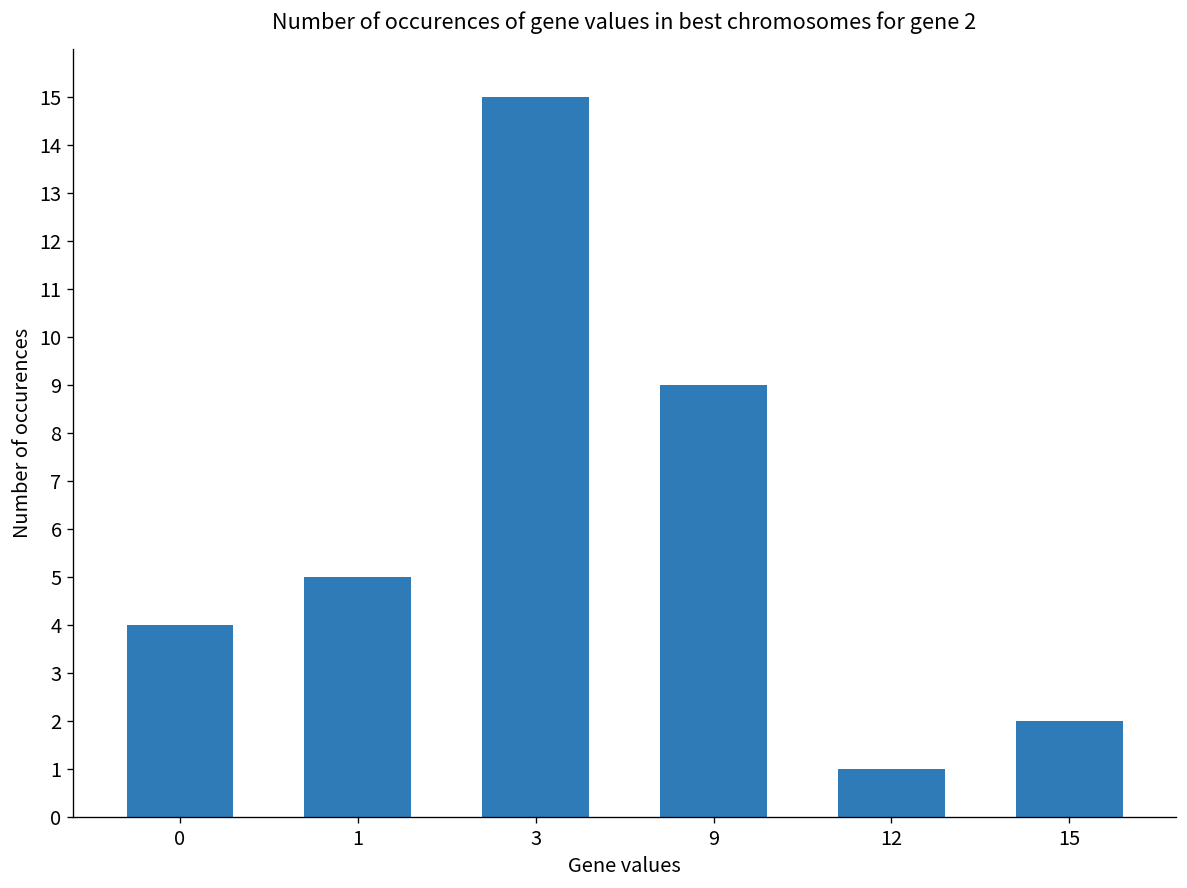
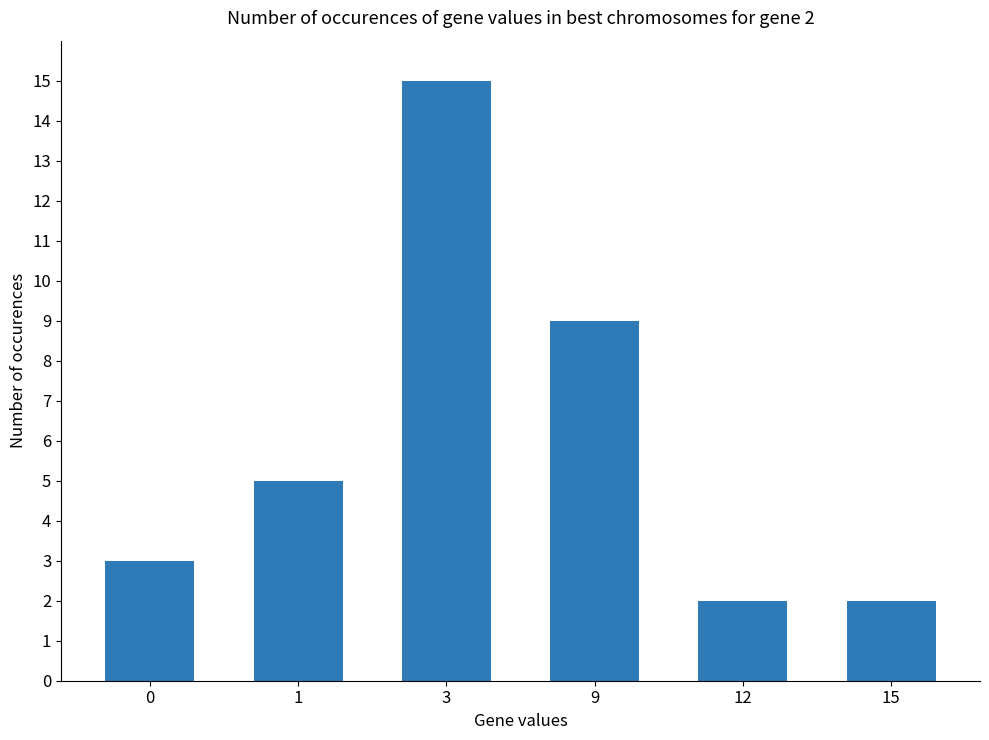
0: 4 -> 3
12: 1 -> 2
